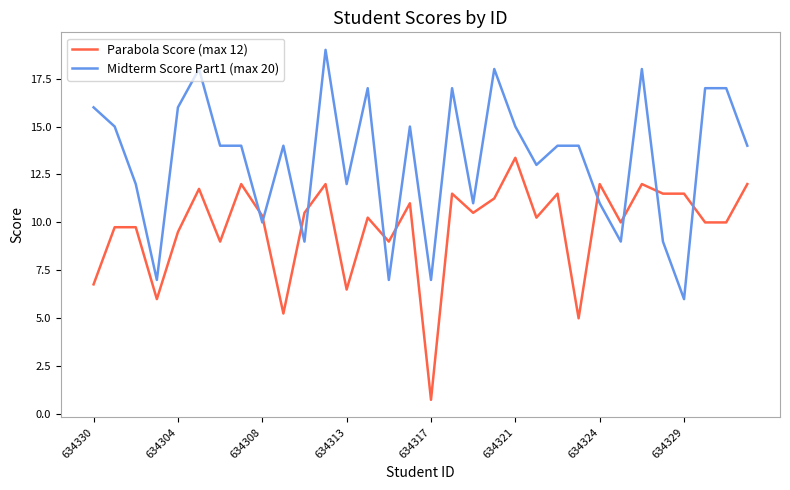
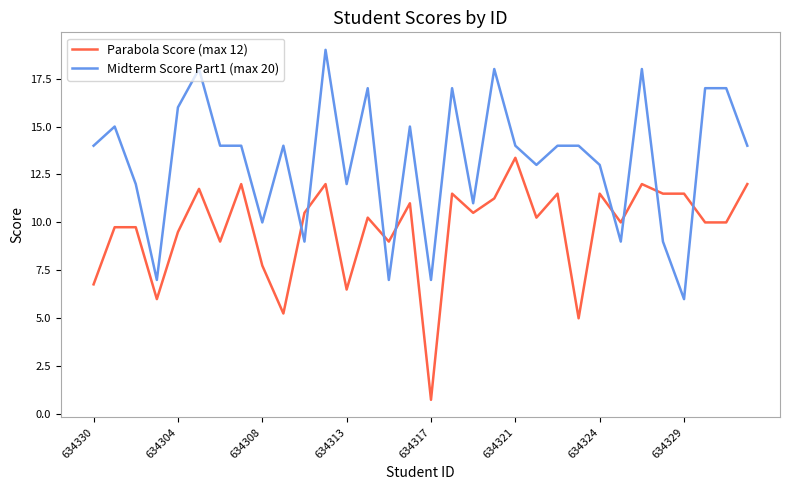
Midterm Score Part1 (max 20), 634330: 16 -> 14
Parabola Score (max 12), 634308: 10.3 -> 7.8
Midterm Score Part1 (max 20), 634321: 15 -> 14
Parabola Score (max 12), 634324: 12.0 -> 11.5
Midterm Score Part1 (max 20), 634324: 11 -> 13
